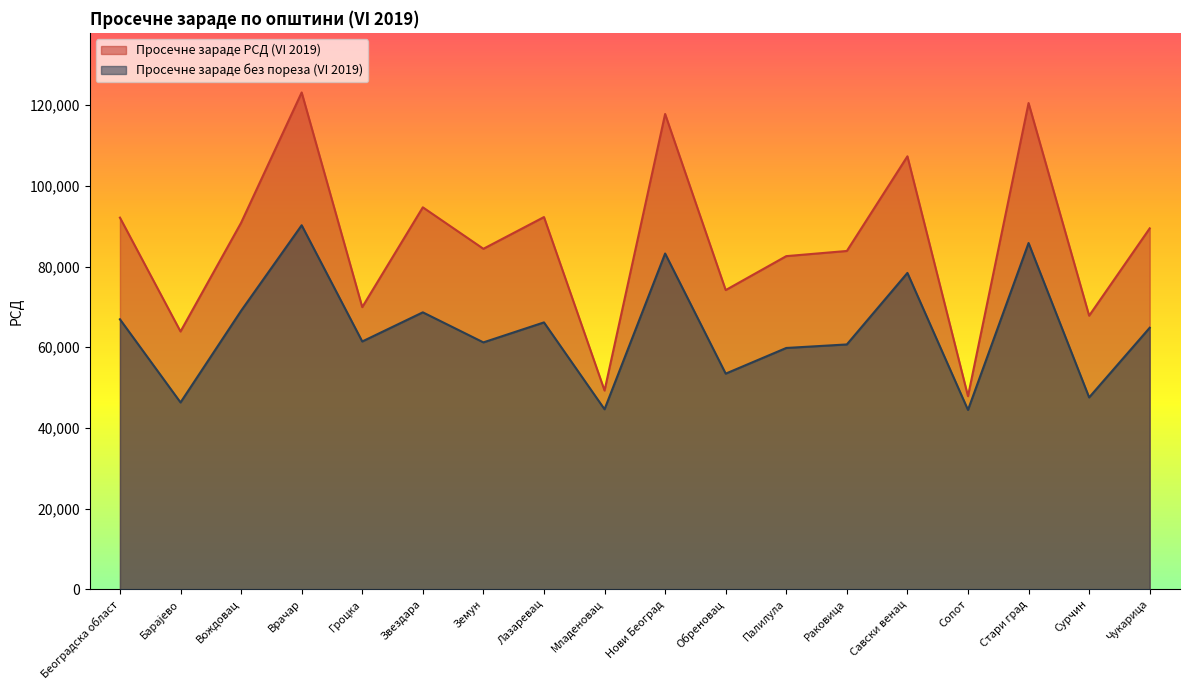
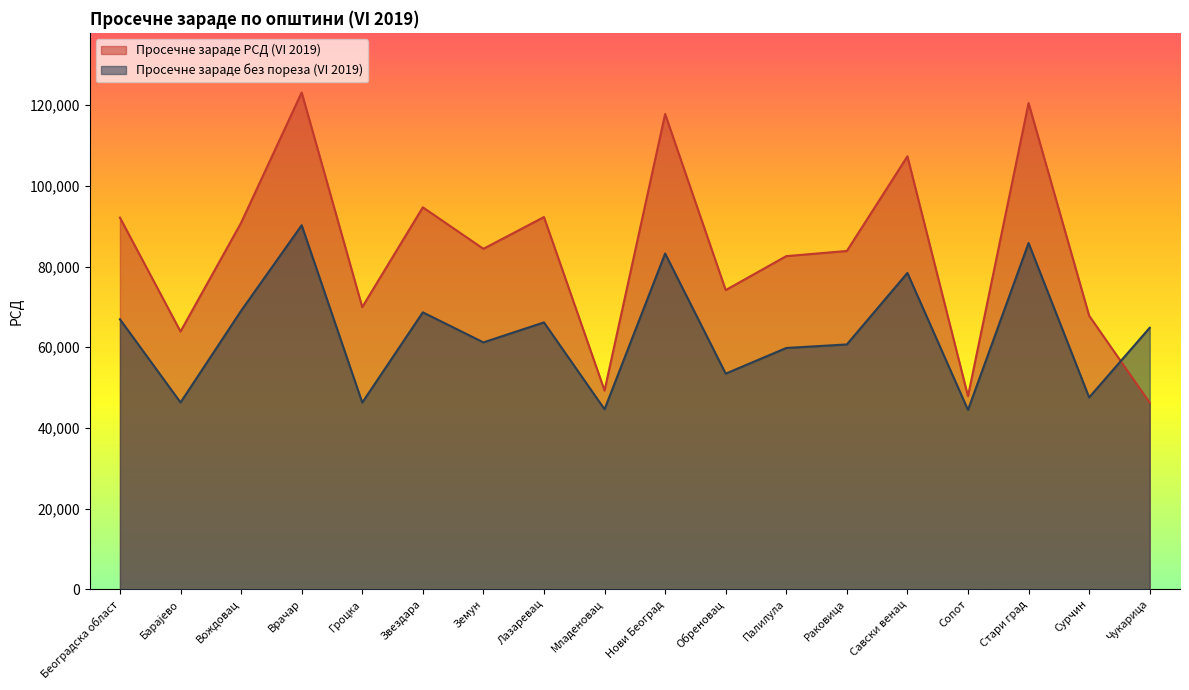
Просечне зараде без пореза (VI 2019), Гроцка: 61,000 -> 46,000
Просечне зараде РСД (VI 2019), Чукарица: 89,000 -> 46,000
